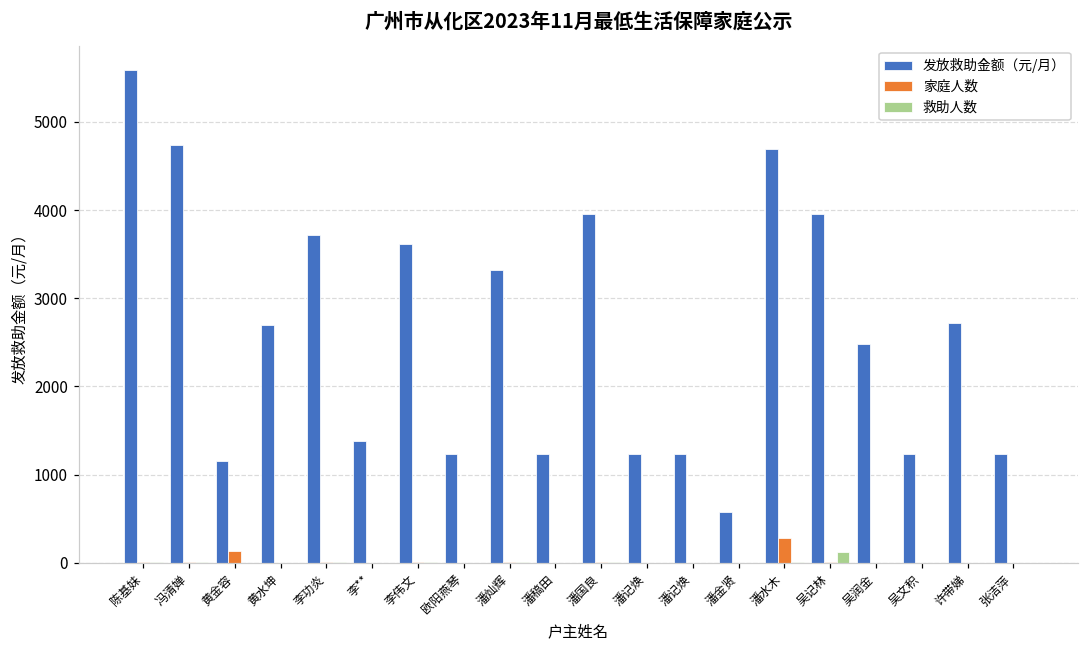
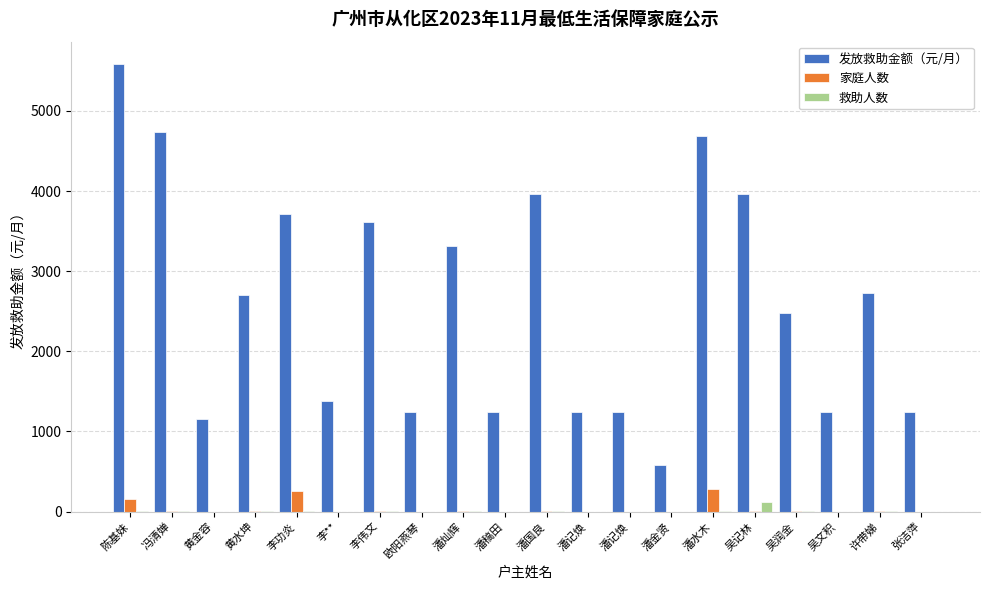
家庭人数, 陈基妹: 0 -> 200
家庭人数, 黄金容: 100 -> 0
家庭人数, 李功炎: 0 -> 300
